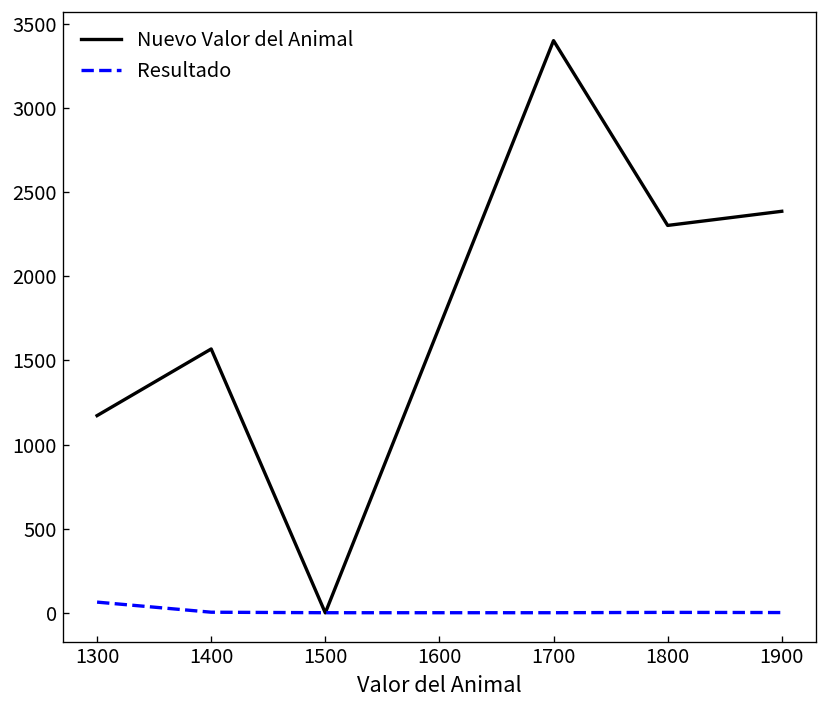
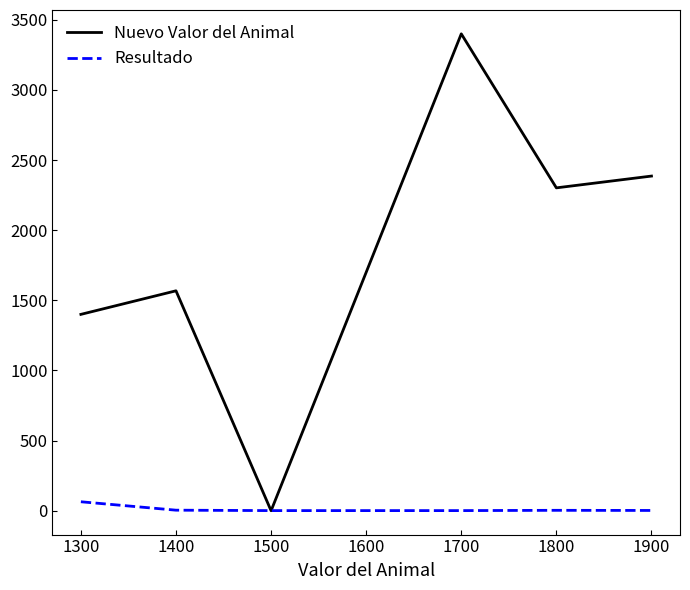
Nuevo Valor del Animal, 1300: 1170 -> 1400
